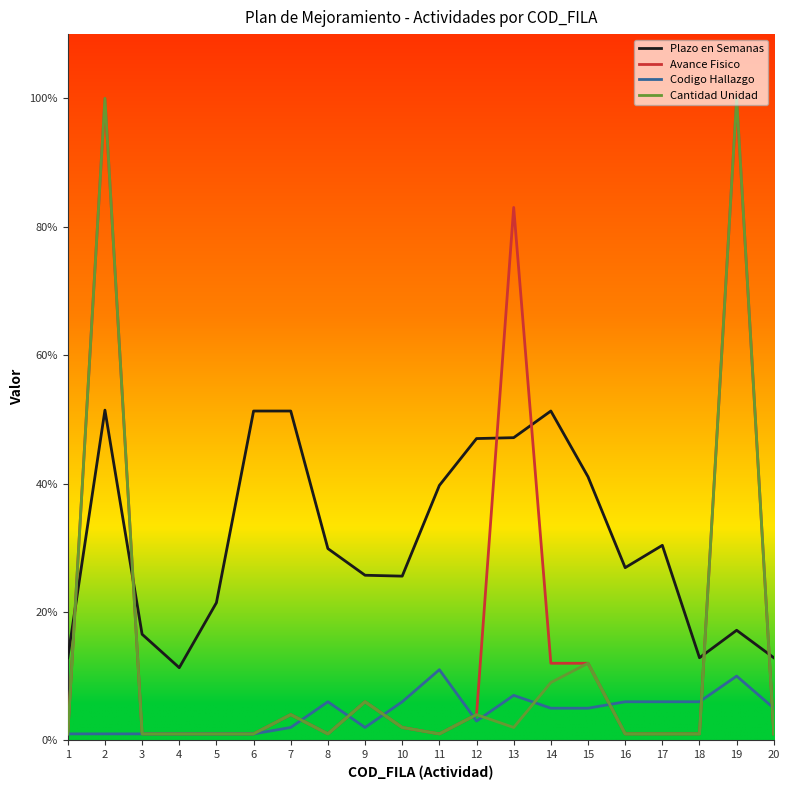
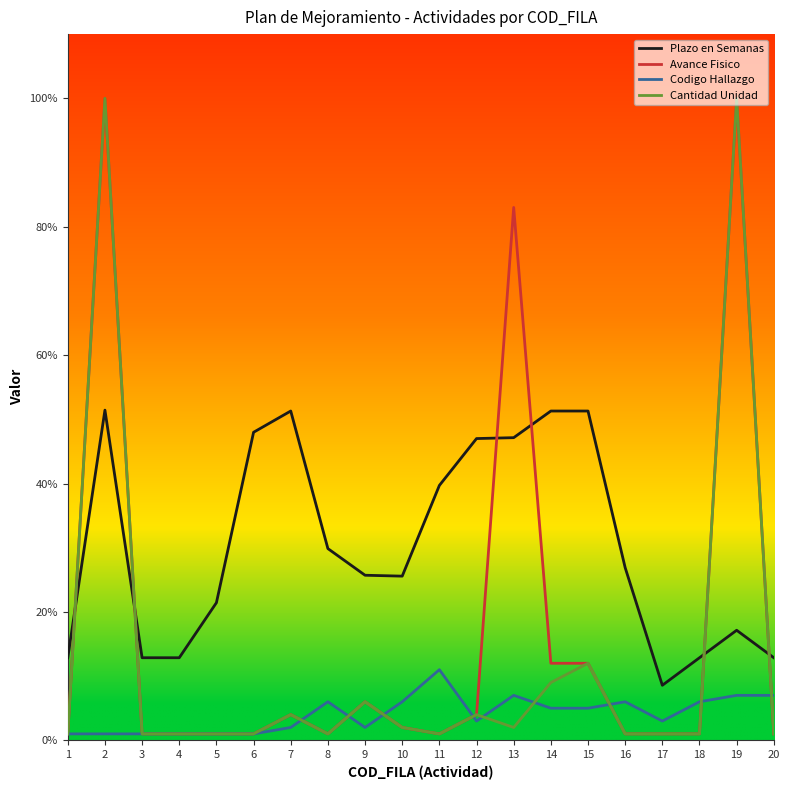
Plazo en Semanas, 3: 17% -> 13%
Plazo en Semanas, 4: 11% -> 13%
Plazo en Semanas, 6: 51% -> 48%
Plazo en Semanas, 15: 41% -> 51%
Plazo en Semanas, 17: 30% -> 9%
Codigo Hallazgo, 17: 6% -> 3%
Codigo Hallazgo, 19: 10% -> 7%
Codigo Hallazgo, 20: 5% -> 7%
